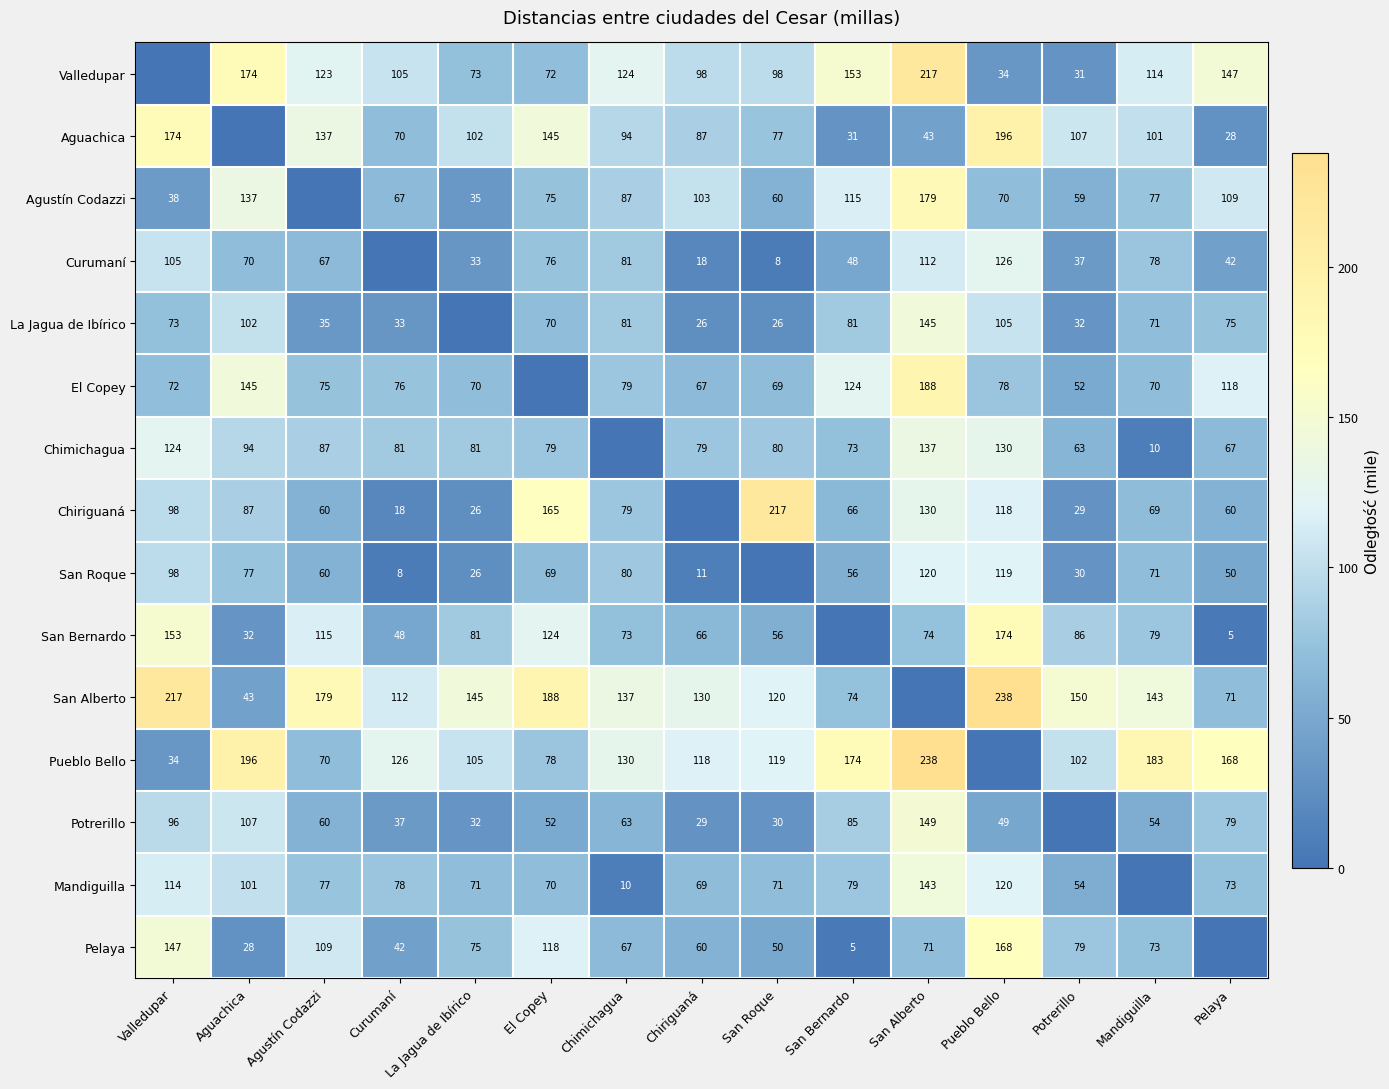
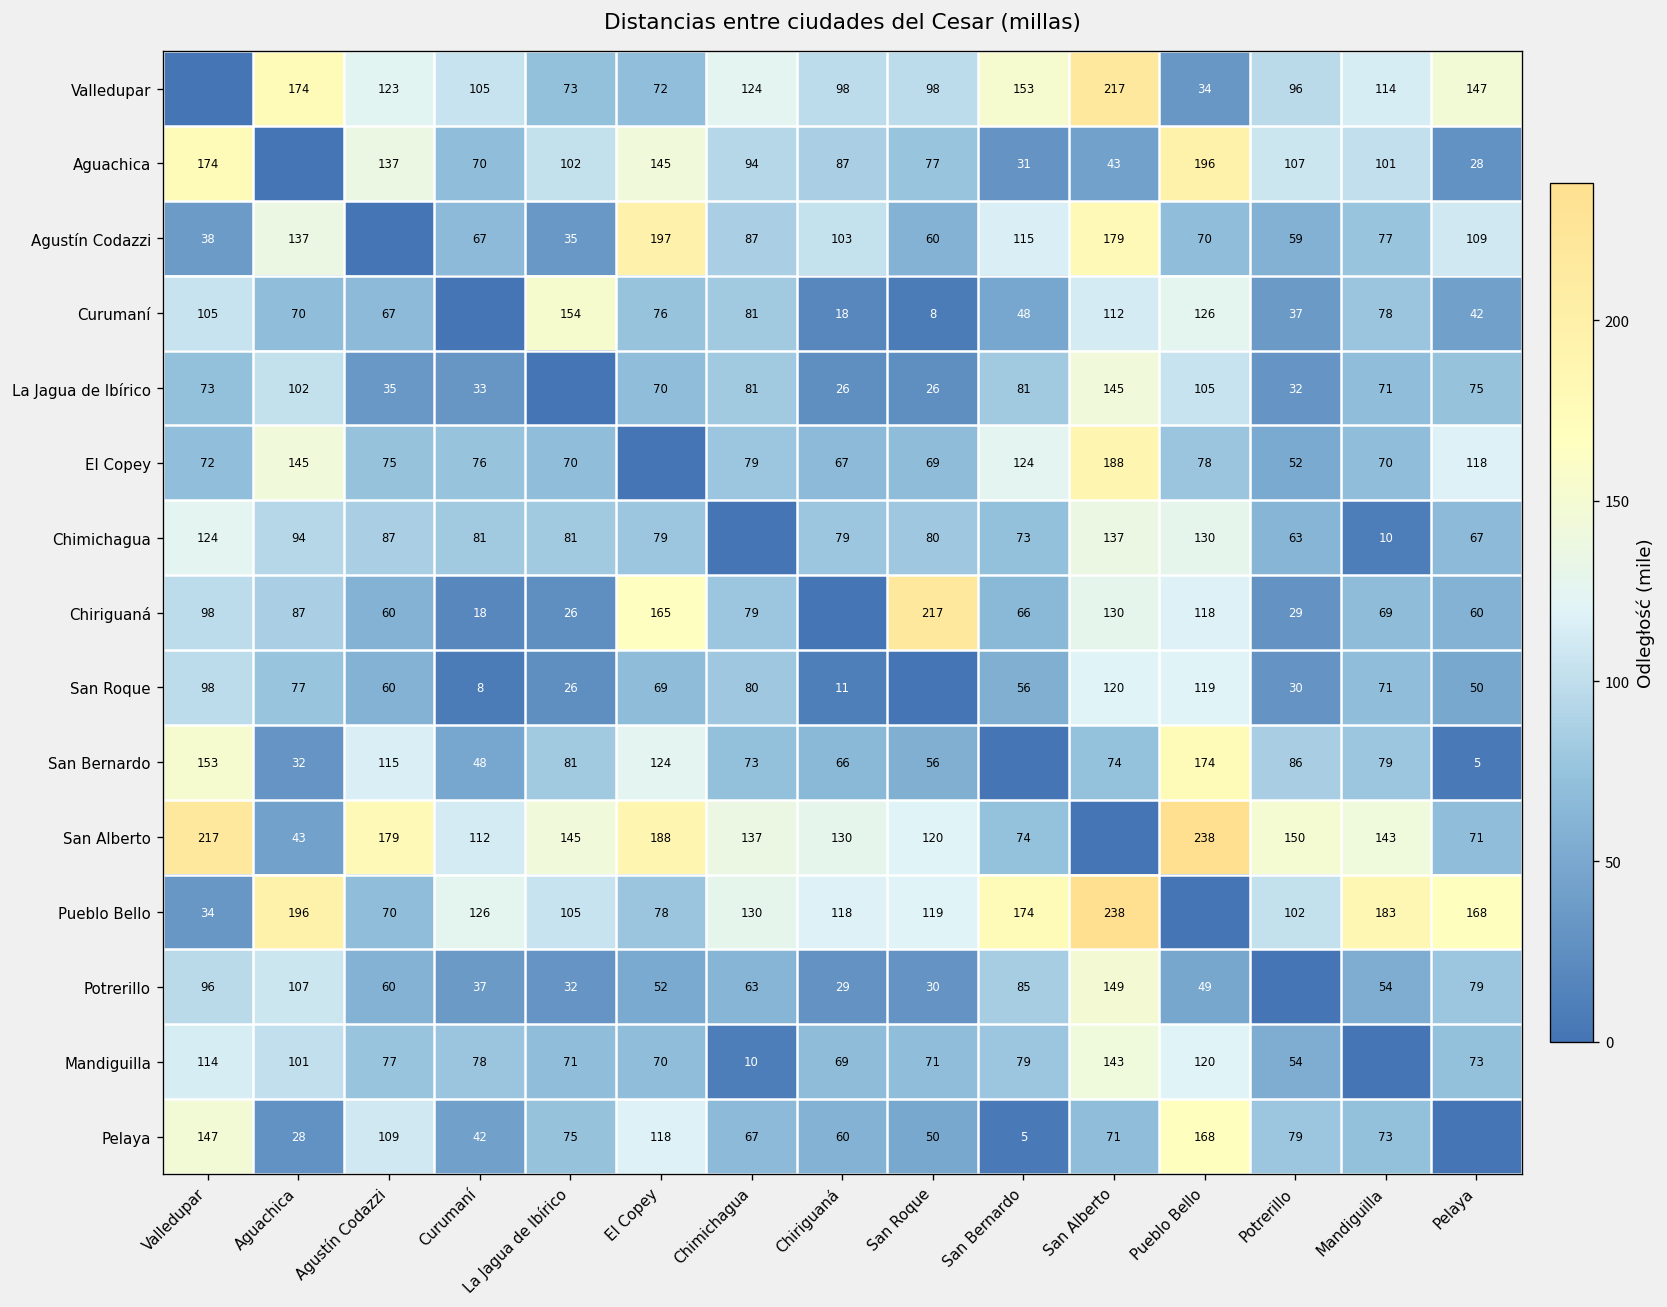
Valledupar, Potrerillo: 31 -> 96
Agustín Codazzi, El Copey: 75 -> 197
Curumaní, La Jagua de Ibírico: 33 -> 154
